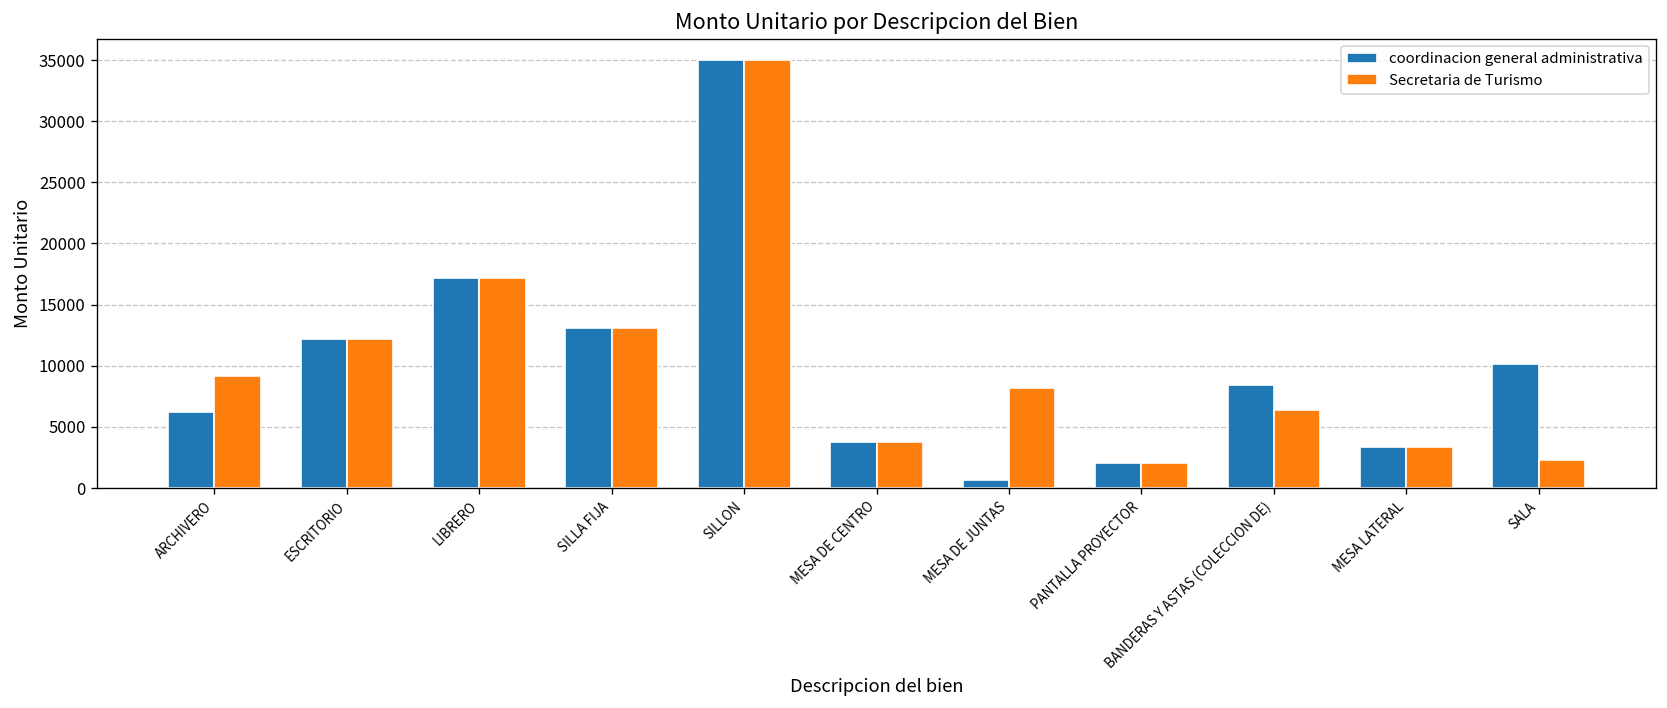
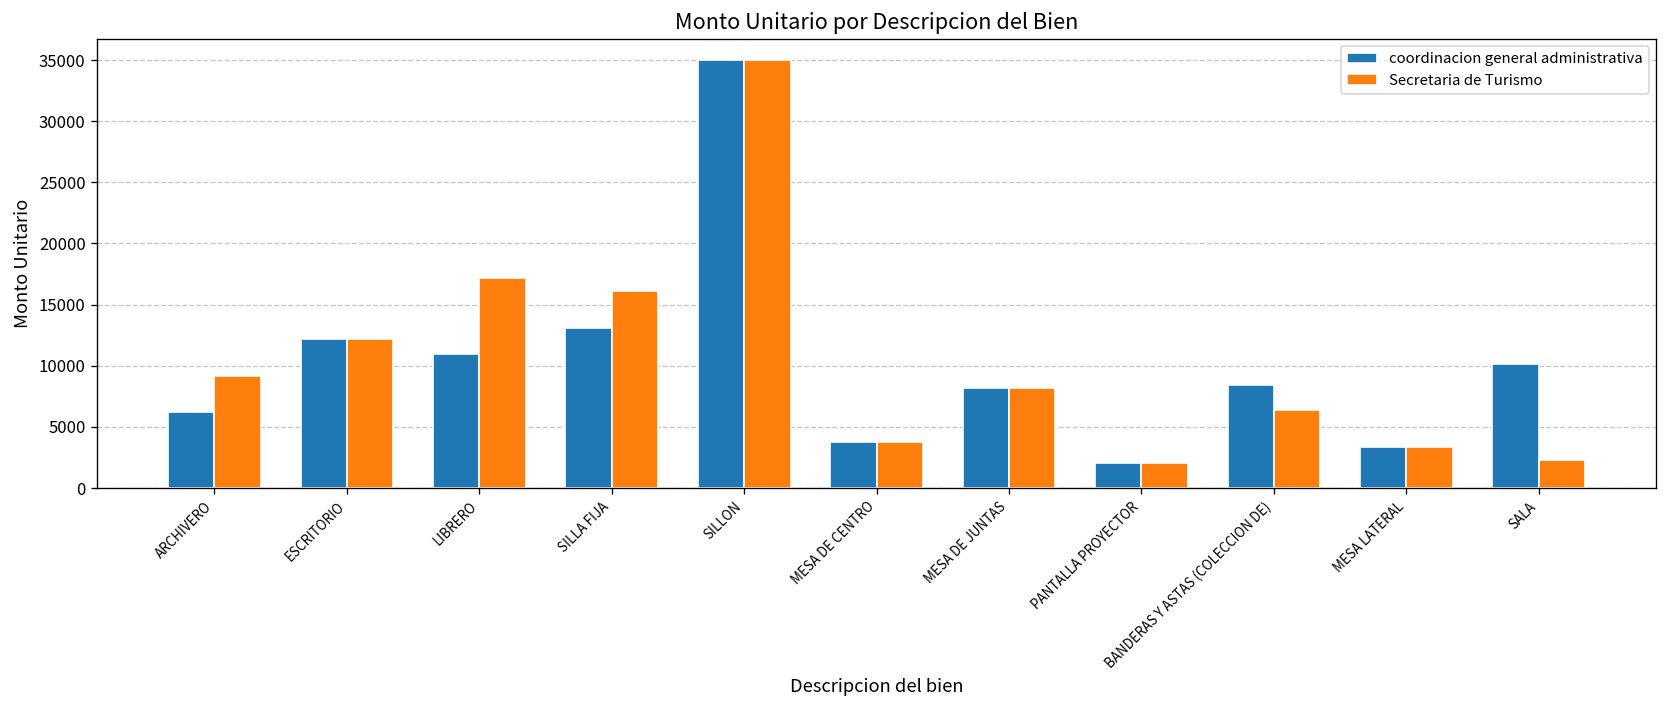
coordinacion general administrativa, LIBRERO: 17200 -> 11000
Secretaria de Turismo, SILLA FIJA: 13100 -> 16100
coordinacion general administrativa, MESA DE JUNTAS: 700 -> 8100
